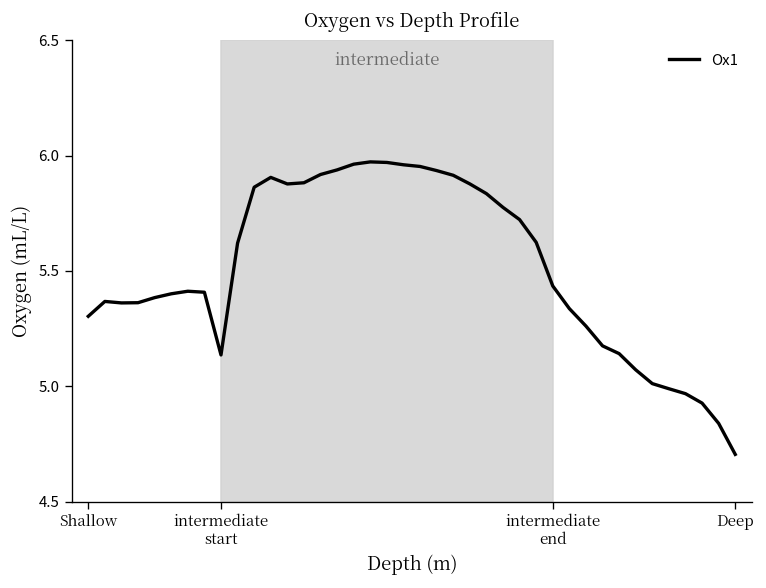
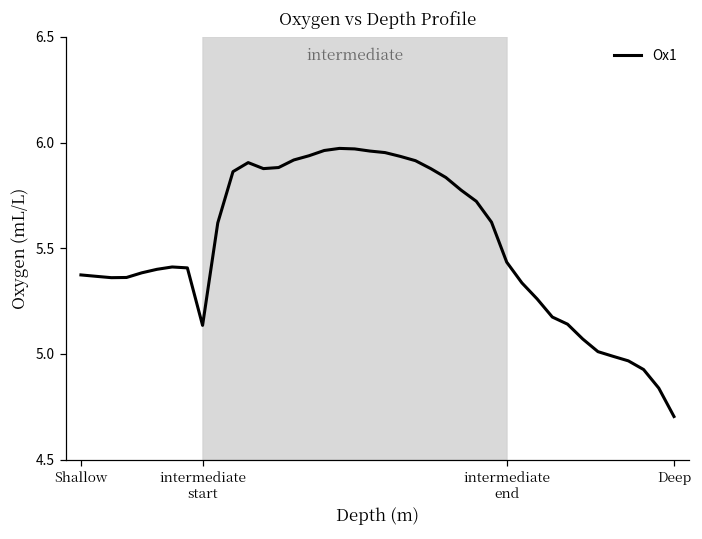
Shallow: 5.30 -> 5.37
